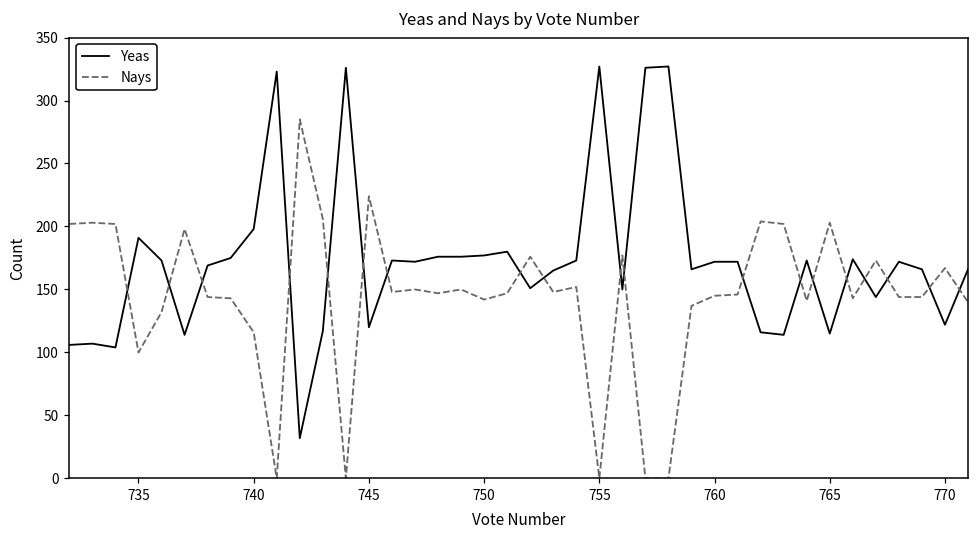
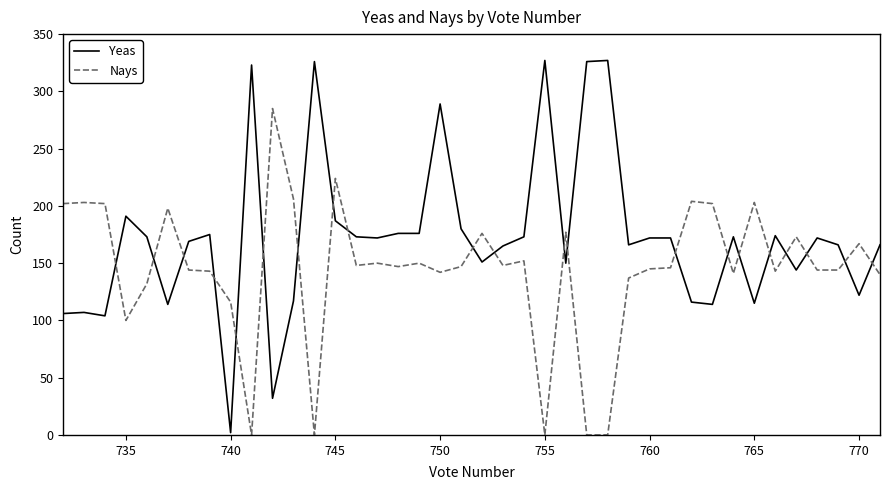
Yeas, 740: 198 -> 2
Yeas, 745: 120 -> 187
Yeas, 750: 177 -> 289
